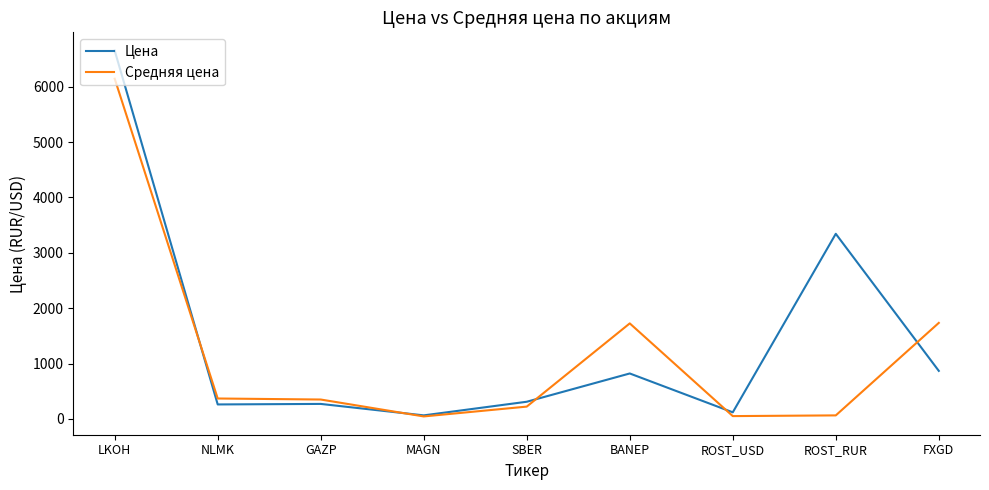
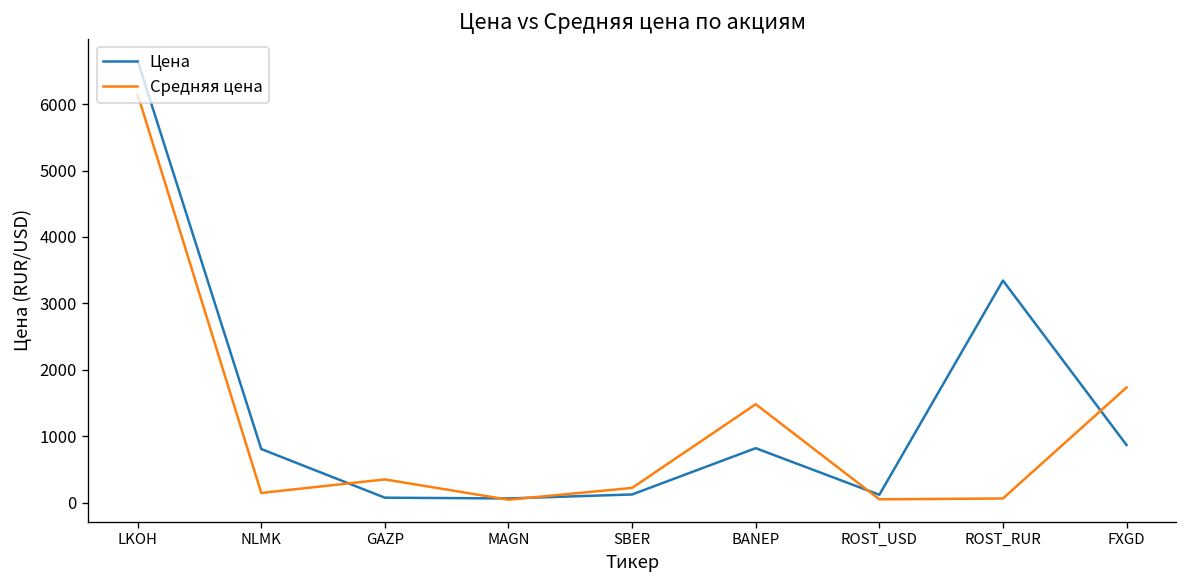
Цена, NLMK: 300 -> 800
Средняя цена, NLMK: 400 -> 100
Цена, GAZP: 300 -> 100
Цена, SBER: 300 -> 100
Средняя цена, BANEP: 1700 -> 1500
